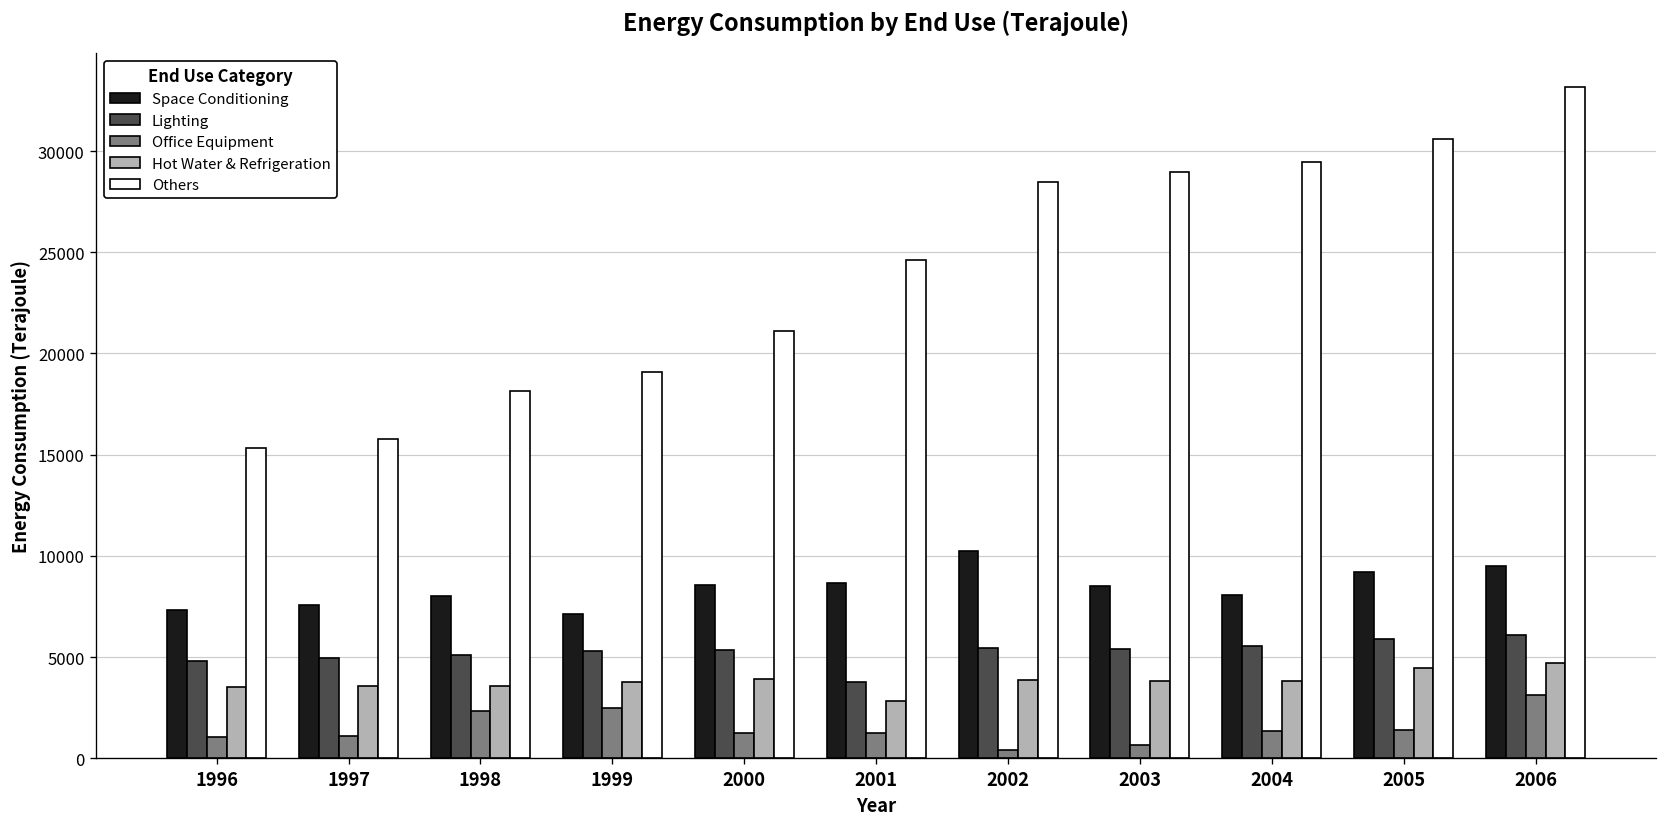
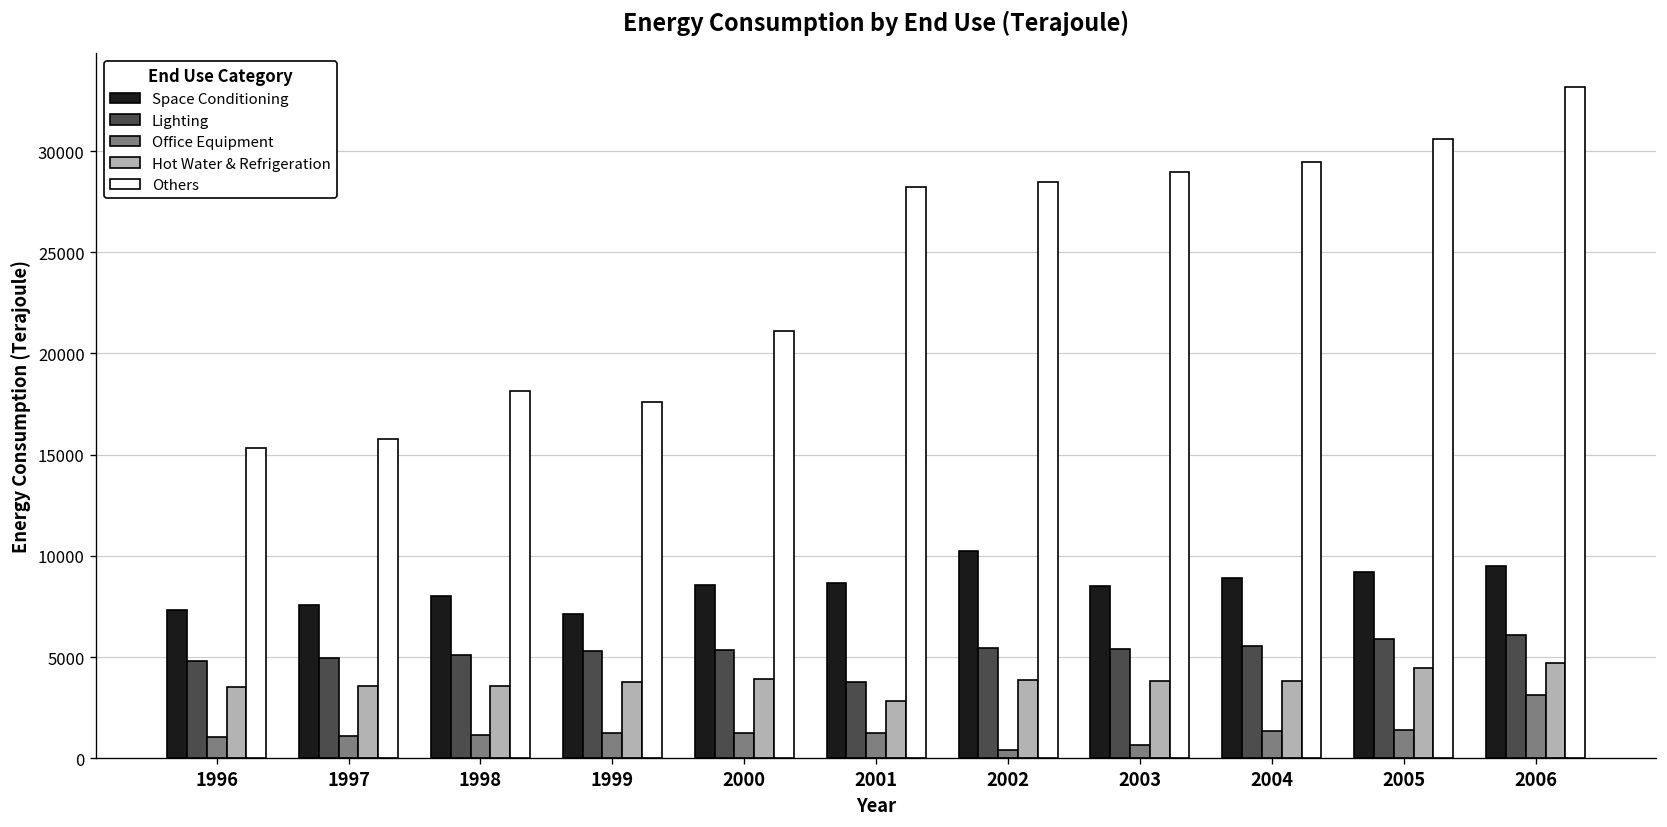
Office Equipment, 1998: 2400 -> 1200
Office Equipment, 1999: 2500 -> 1200
Others, 1999: 19100 -> 17600
Others, 2001: 24600 -> 28200
Space Conditioning, 2004: 8100 -> 8900
